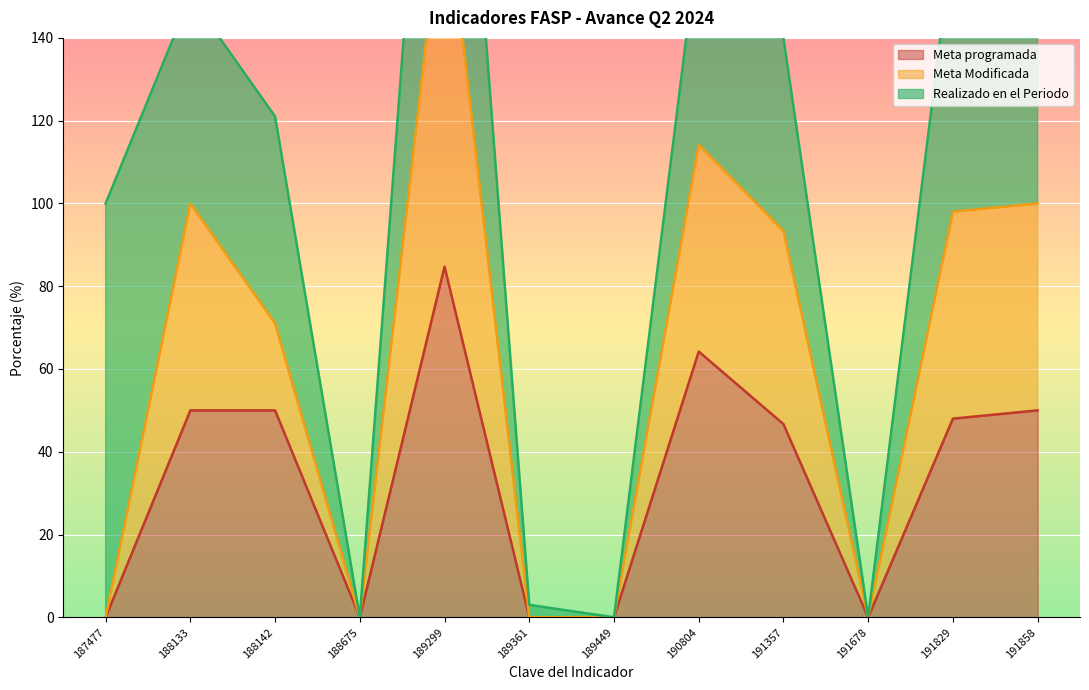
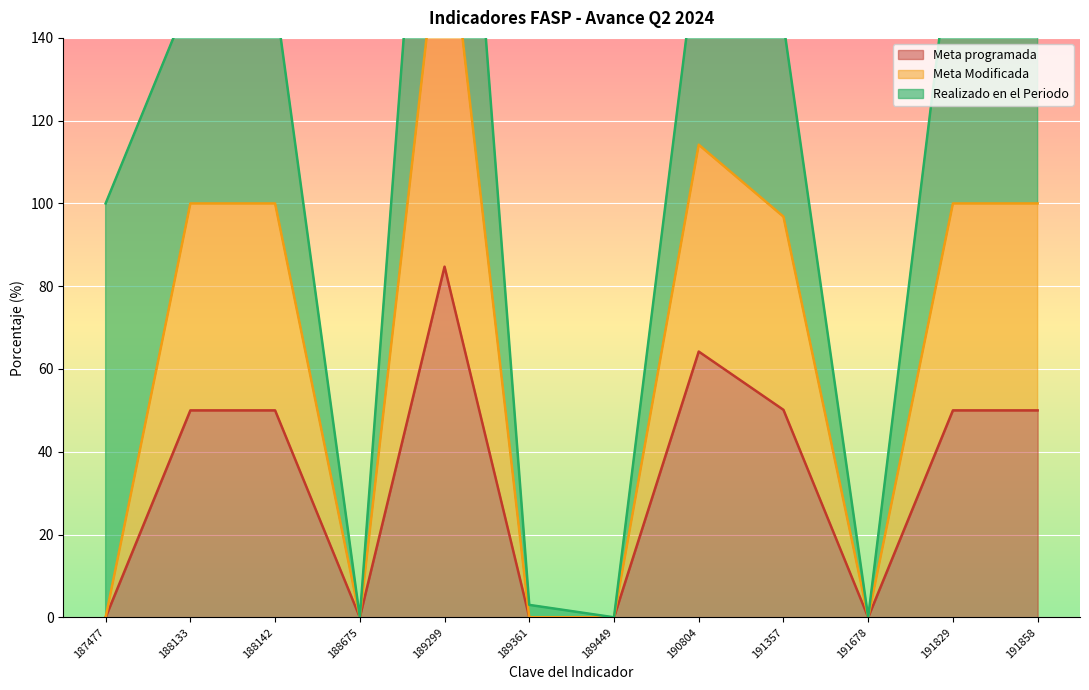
Meta Modificada, 188142: 21 -> 50
Meta programada, 191357: 47 -> 50
Meta programada, 191829: 48 -> 50
